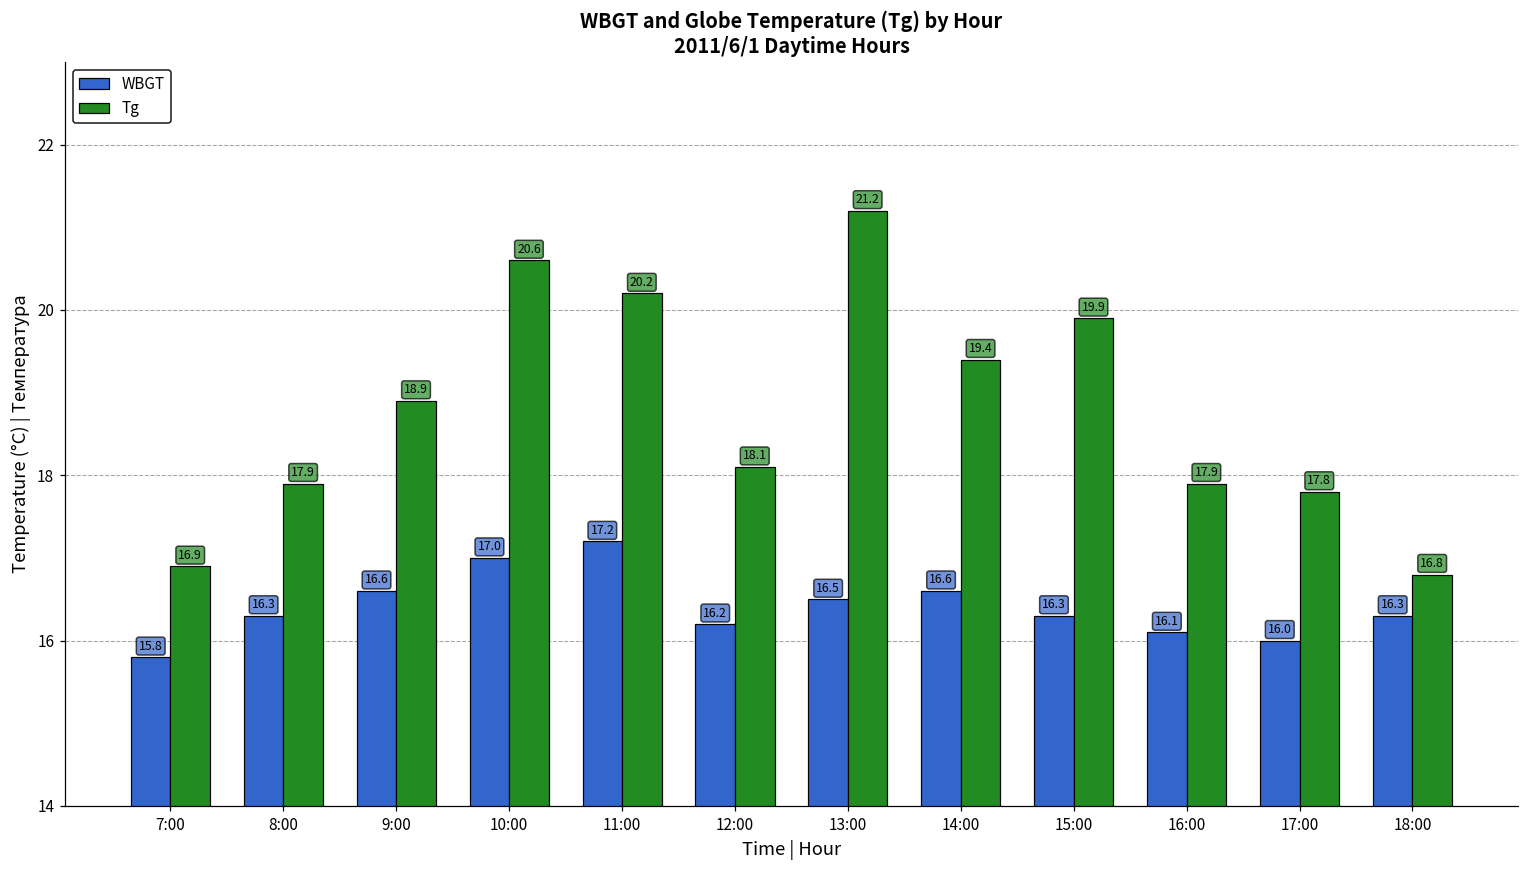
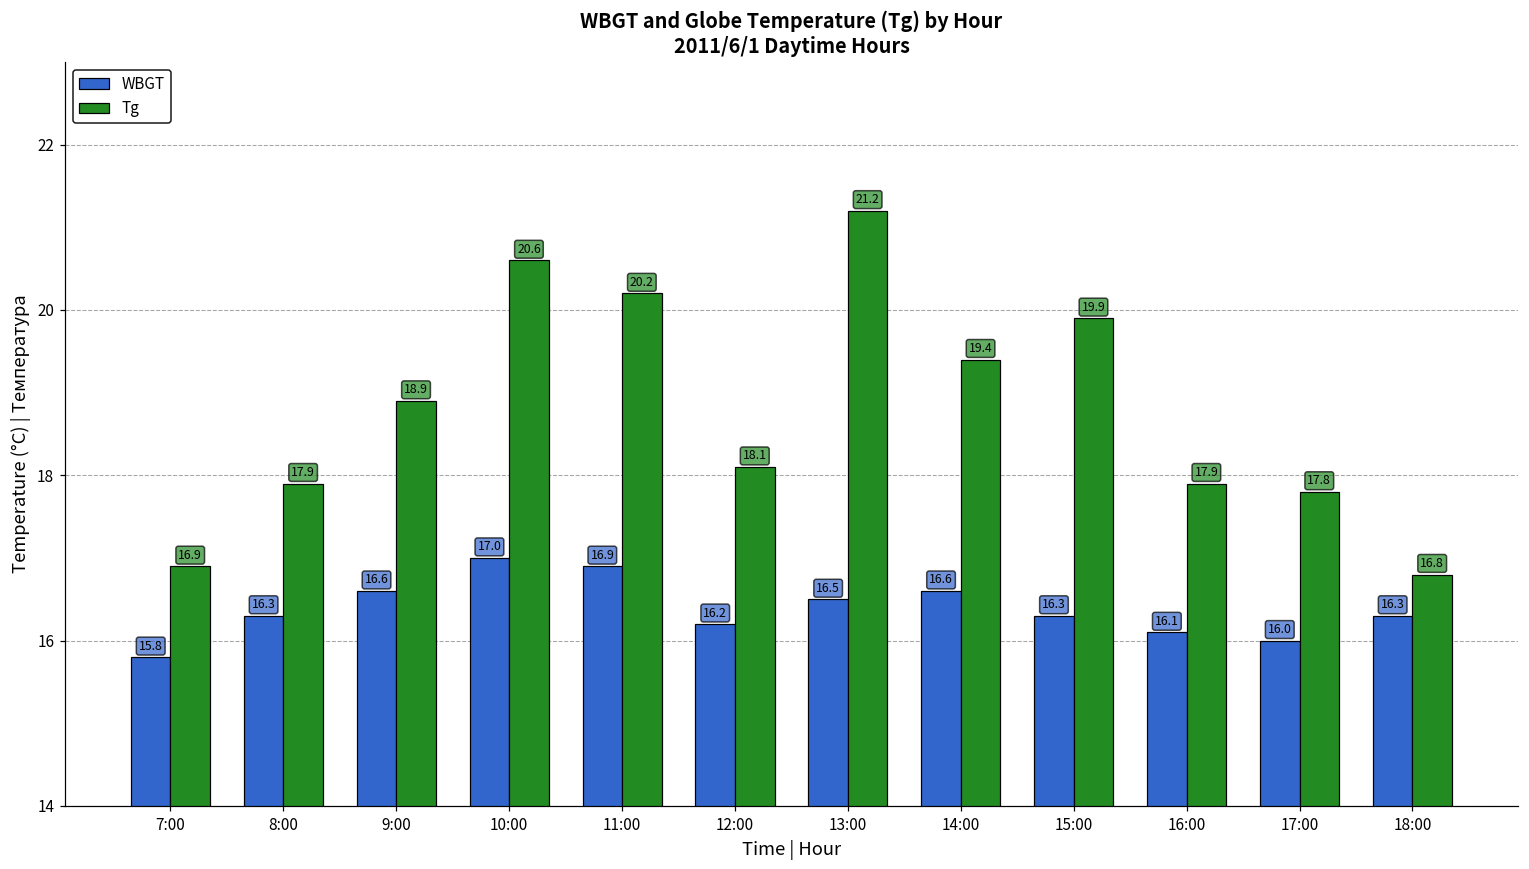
WBGT, 11:00: 17.2 -> 16.9
